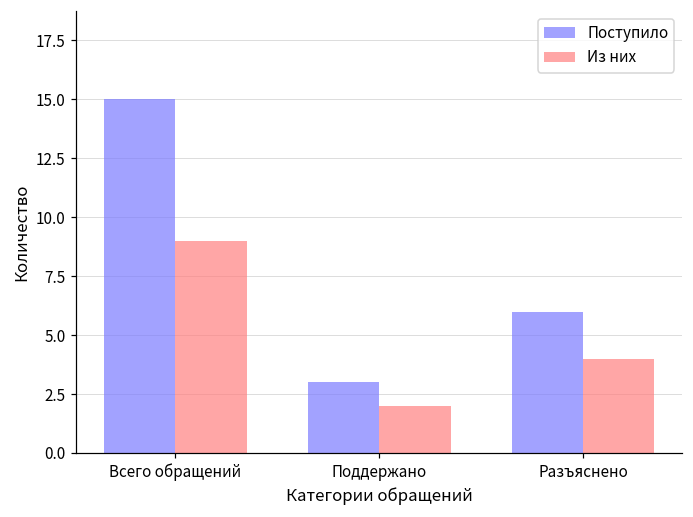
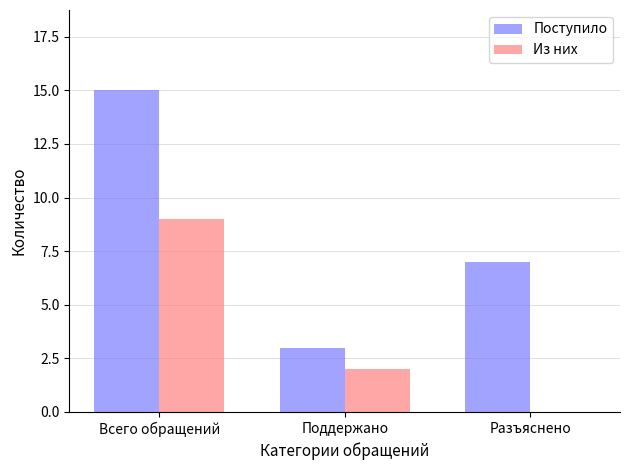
Поступило, Разъяснено: 6 -> 7
Из них, Разъяснено: 4 -> 0
